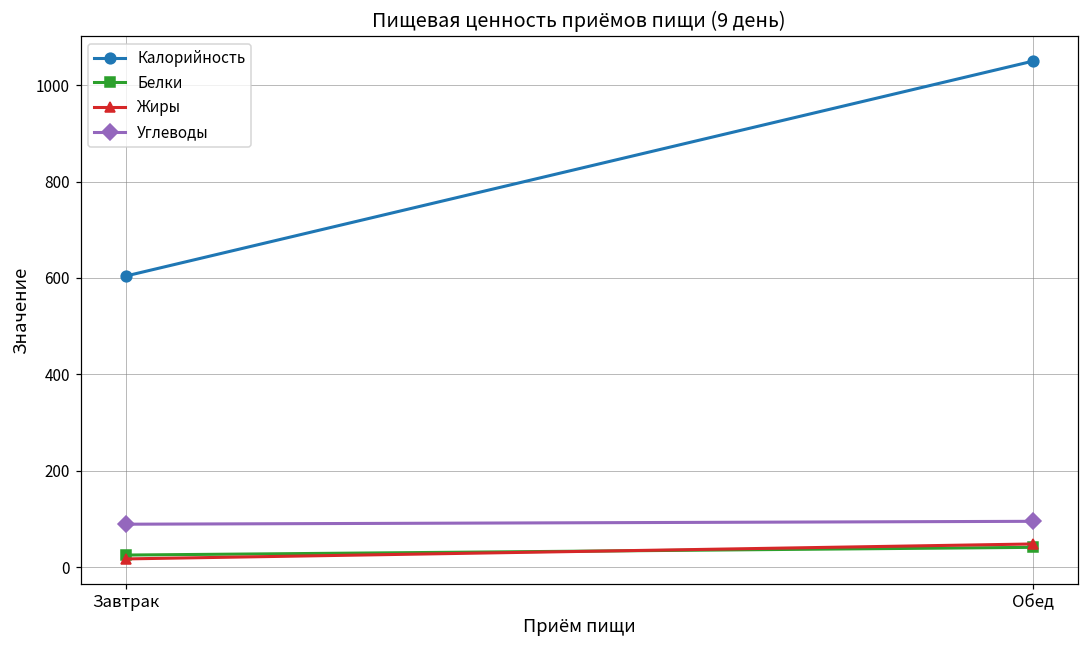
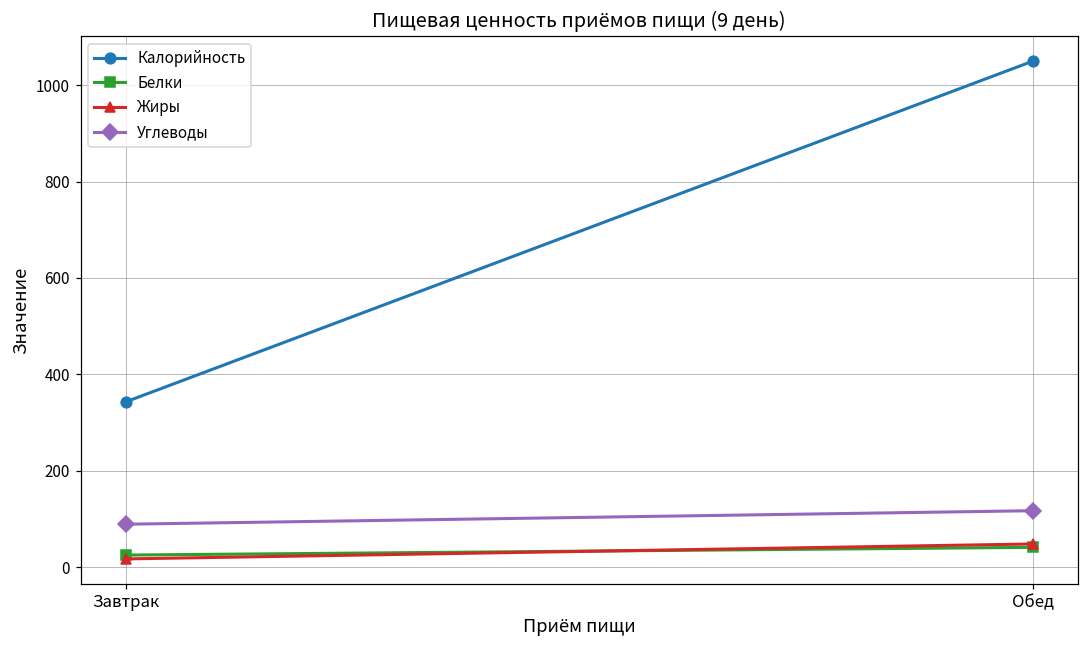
Калорийность, Завтрак: 600 -> 340
Углеводы, Обед: 100 -> 120
